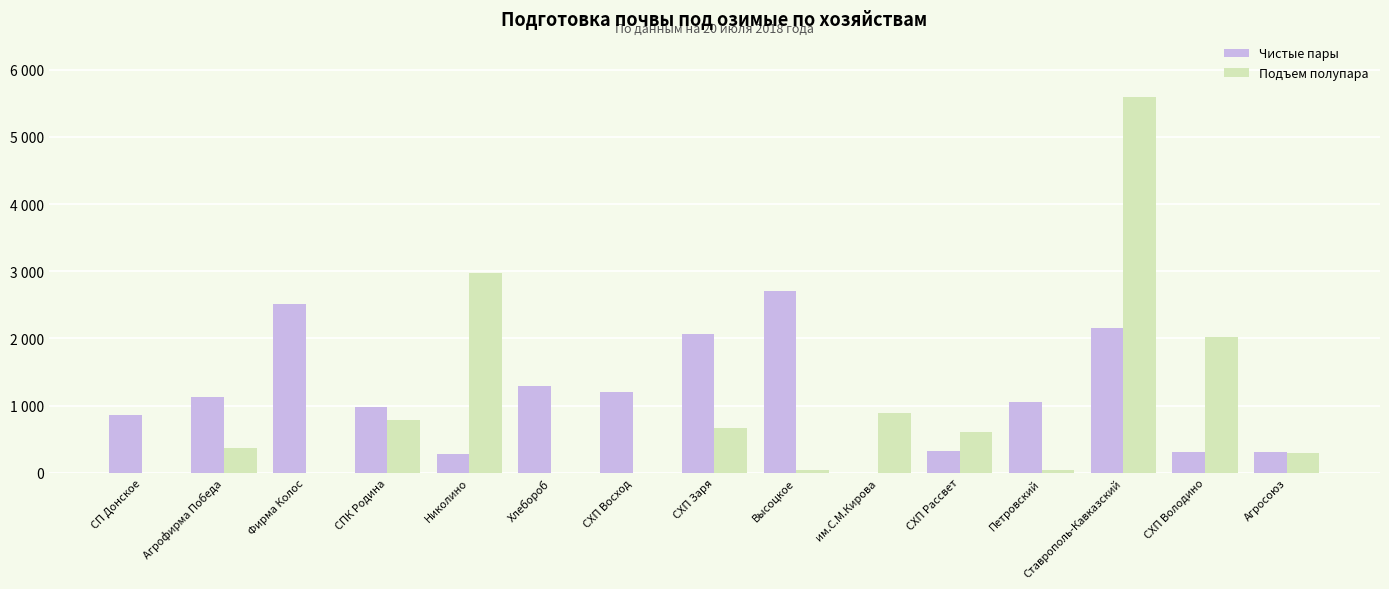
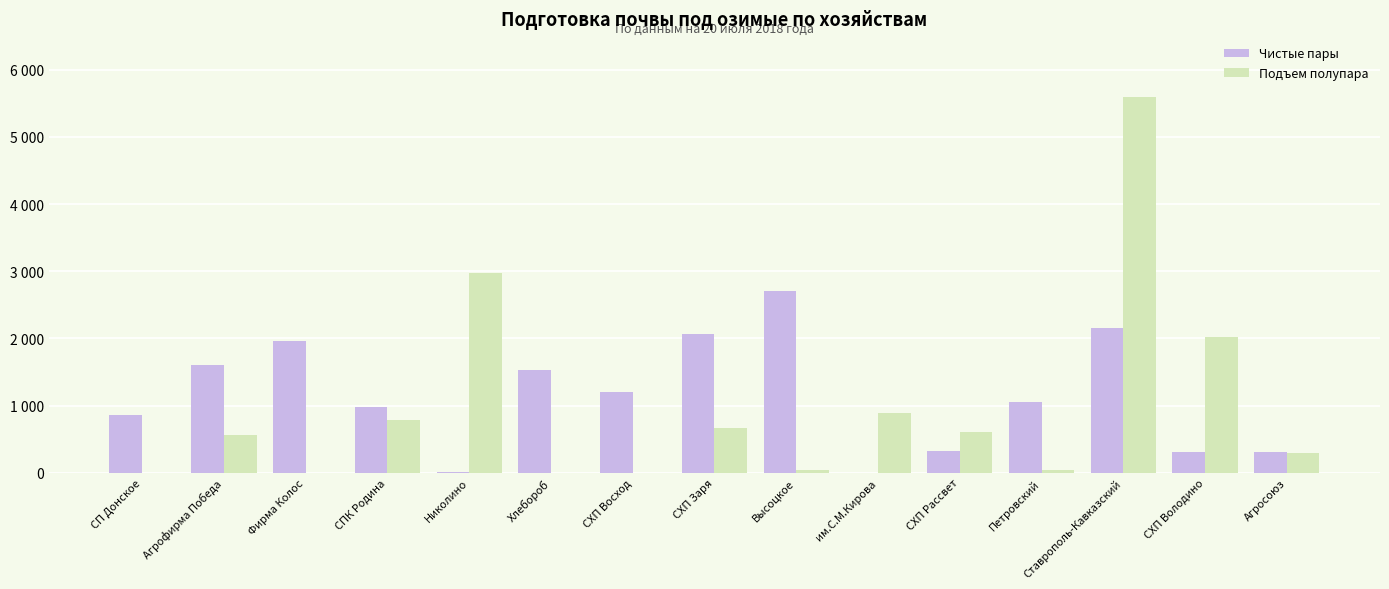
Чистые пары, Агрофирма Победа: 1100 -> 1600
Подъем полупара, Агрофирма Победа: 400 -> 600
Чистые пары, Фирма Колос: 2500 -> 2000
Чистые пары, Николино: 300 -> 0
Чистые пары, Хлебороб: 1300 -> 1500
